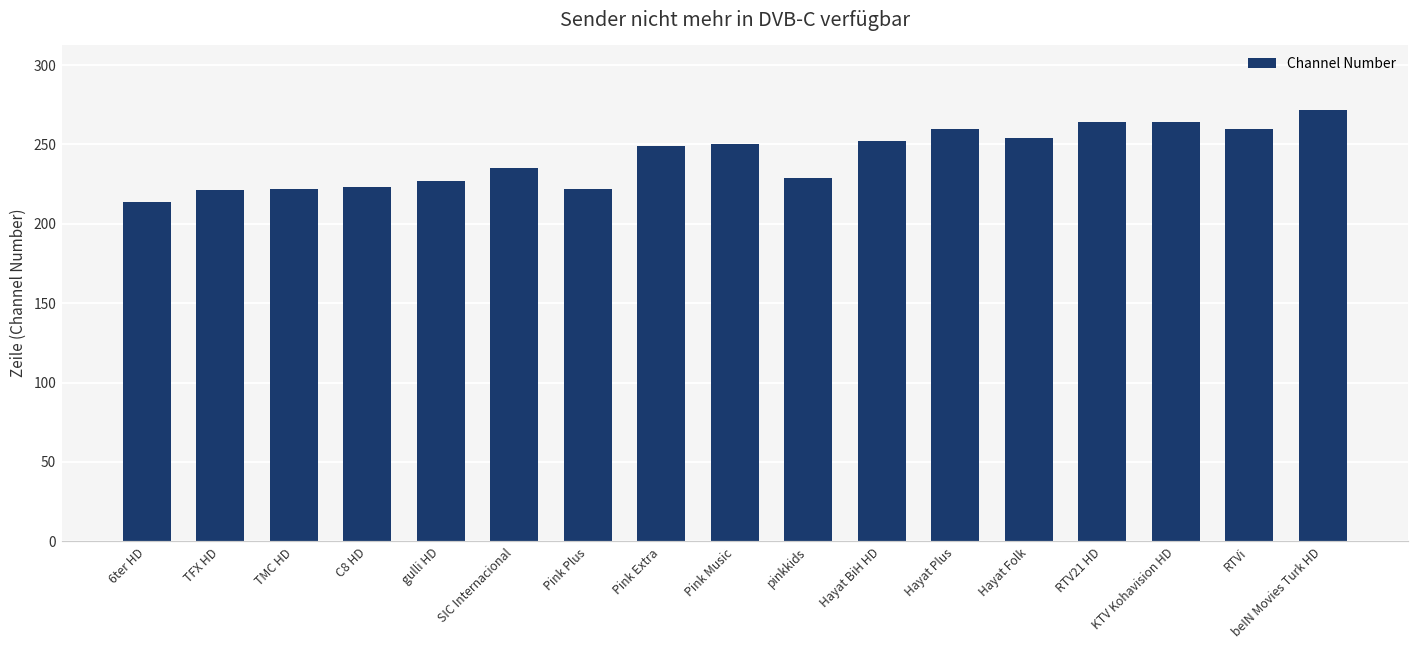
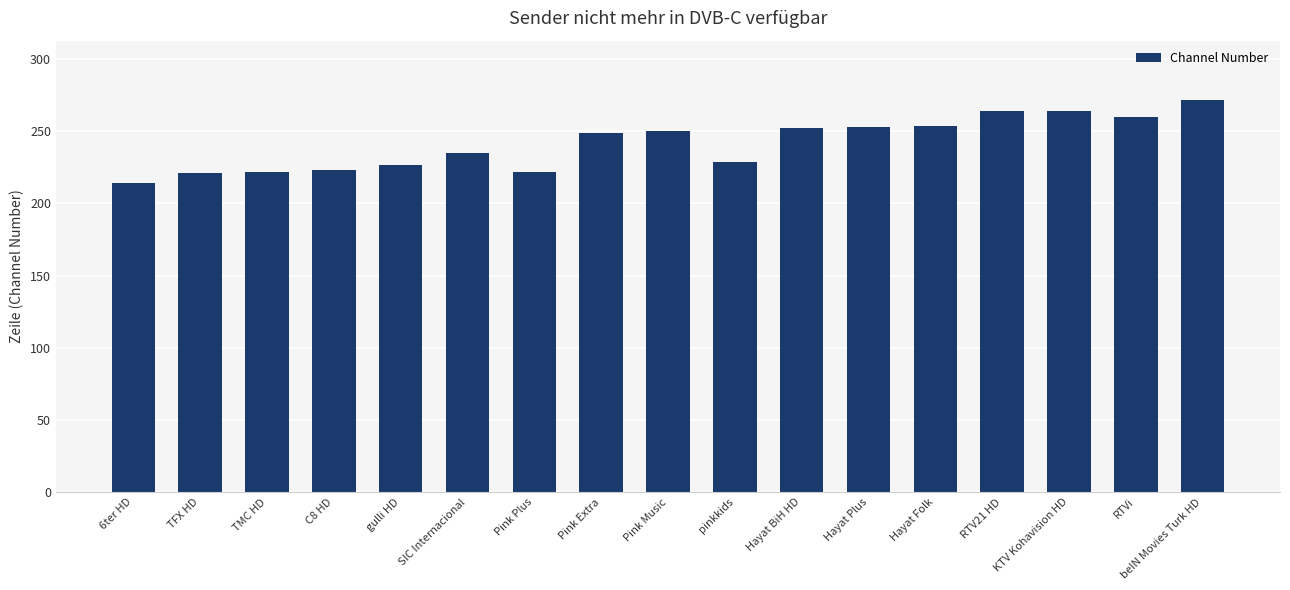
Hayat Plus: 260 -> 253
